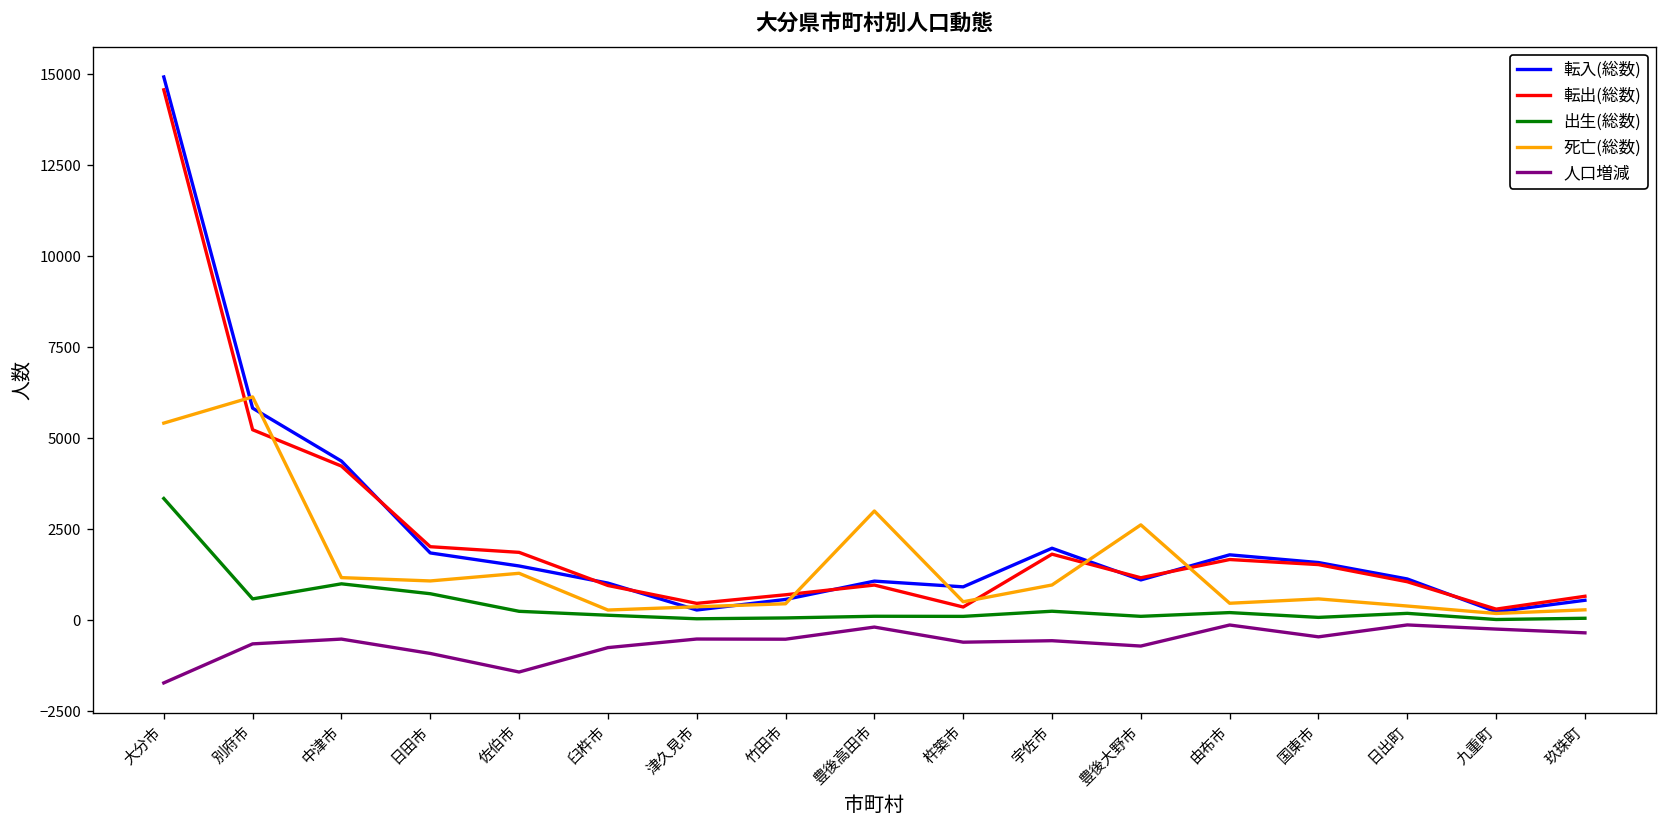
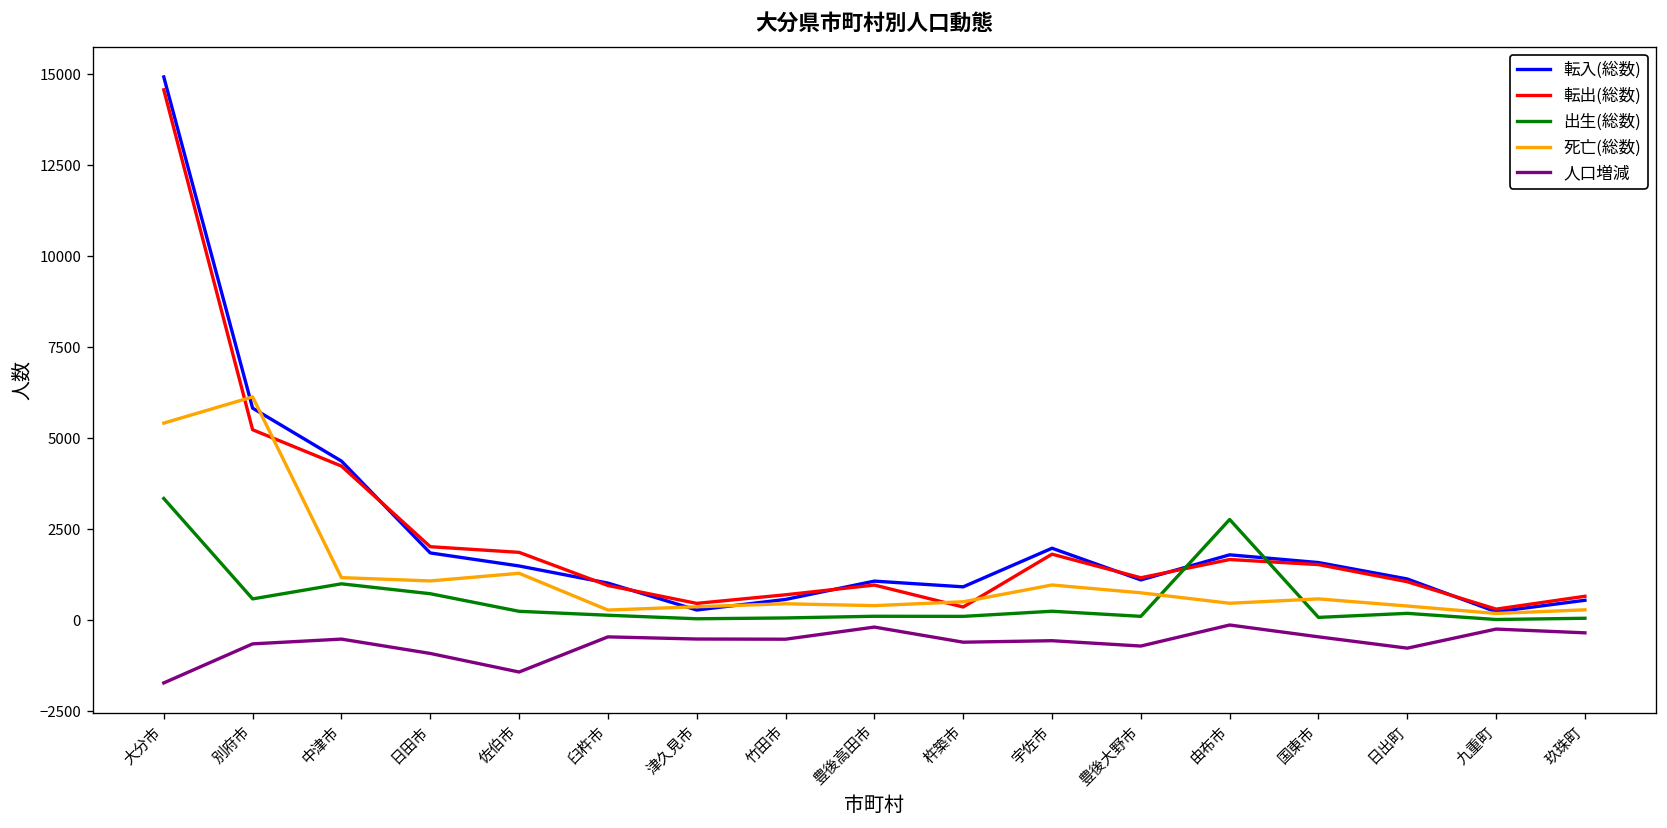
人口増減, 臼杵市: -700 -> -500
死亡(総数), 豊後高田市: 3000 -> 400
死亡(総数), 豊後大野市: 2600 -> 800
出生(総数), 由布市: 200 -> 2800
人口増減, 日出町: -100 -> -800
